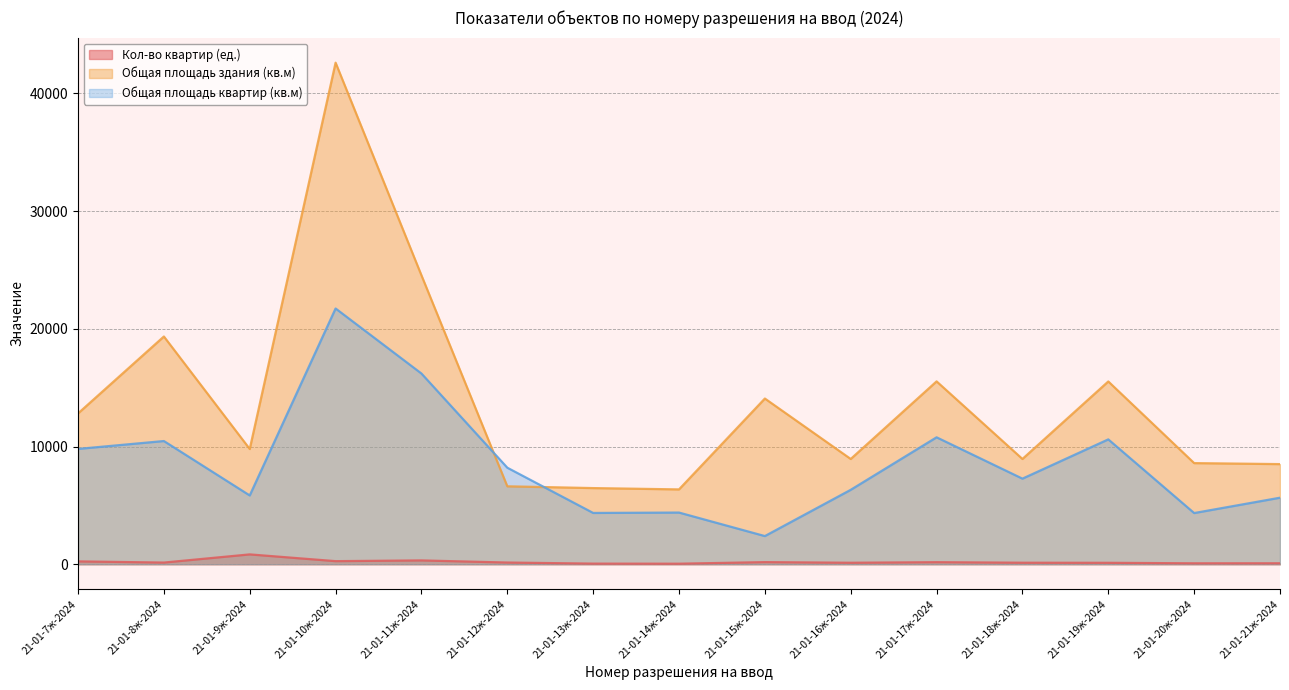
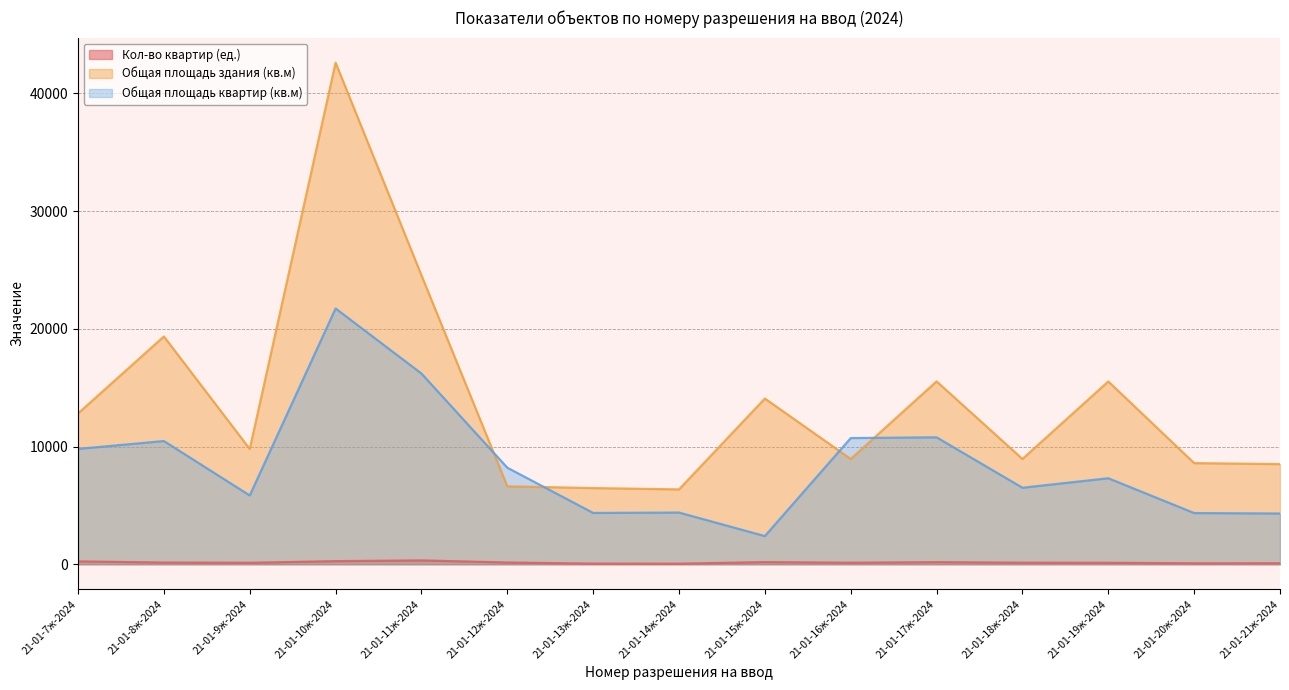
Кол-во квартир (ед.), 21-01-9ж-2024: 800 -> 100
Общая площадь квартир (кв.м), 21-01-16ж-2024: 6300 -> 10700
Общая площадь квартир (кв.м), 21-01-18ж-2024: 7300 -> 6500
Общая площадь квартир (кв.м), 21-01-19ж-2024: 10600 -> 7300
Общая площадь квартир (кв.м), 21-01-21ж-2024: 5700 -> 4300
